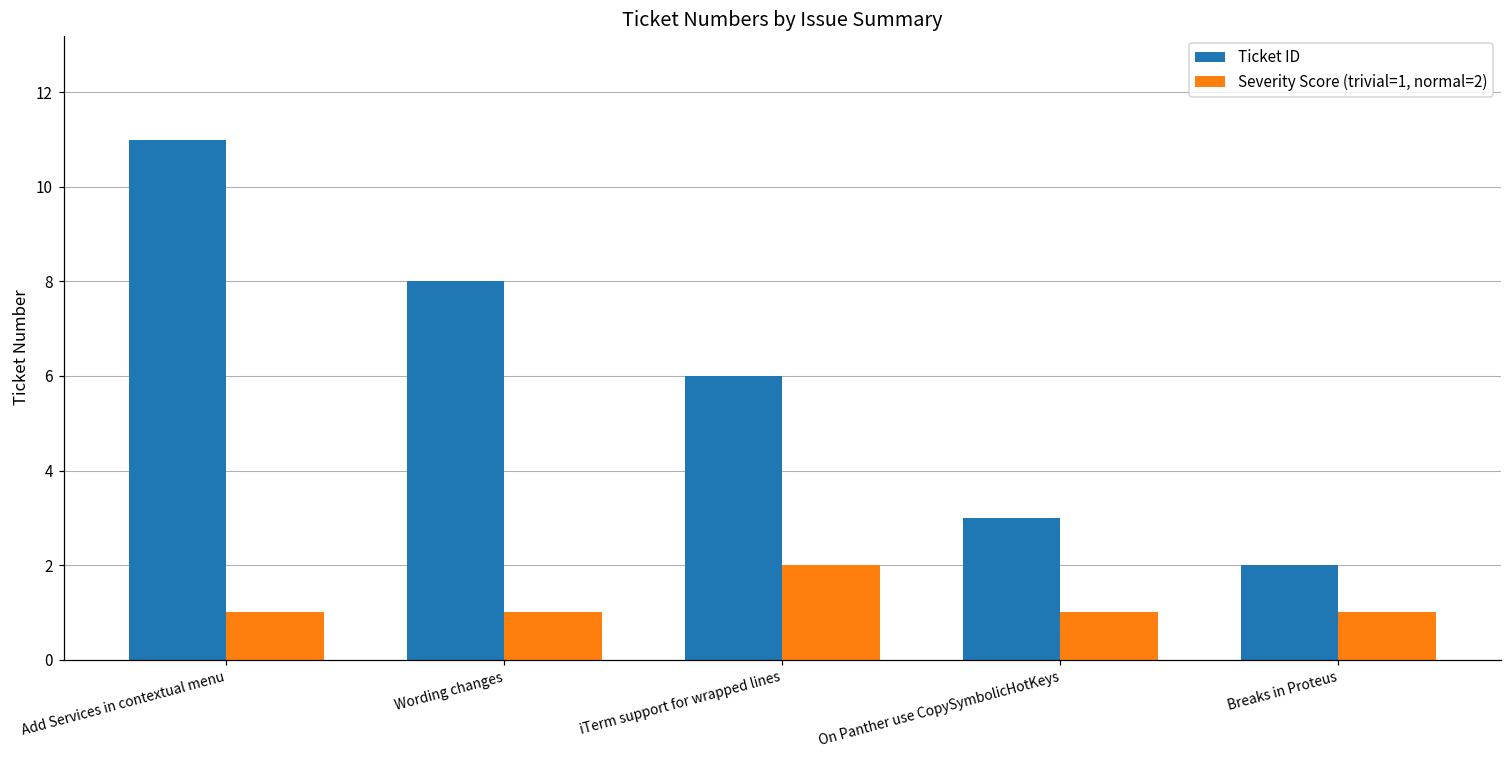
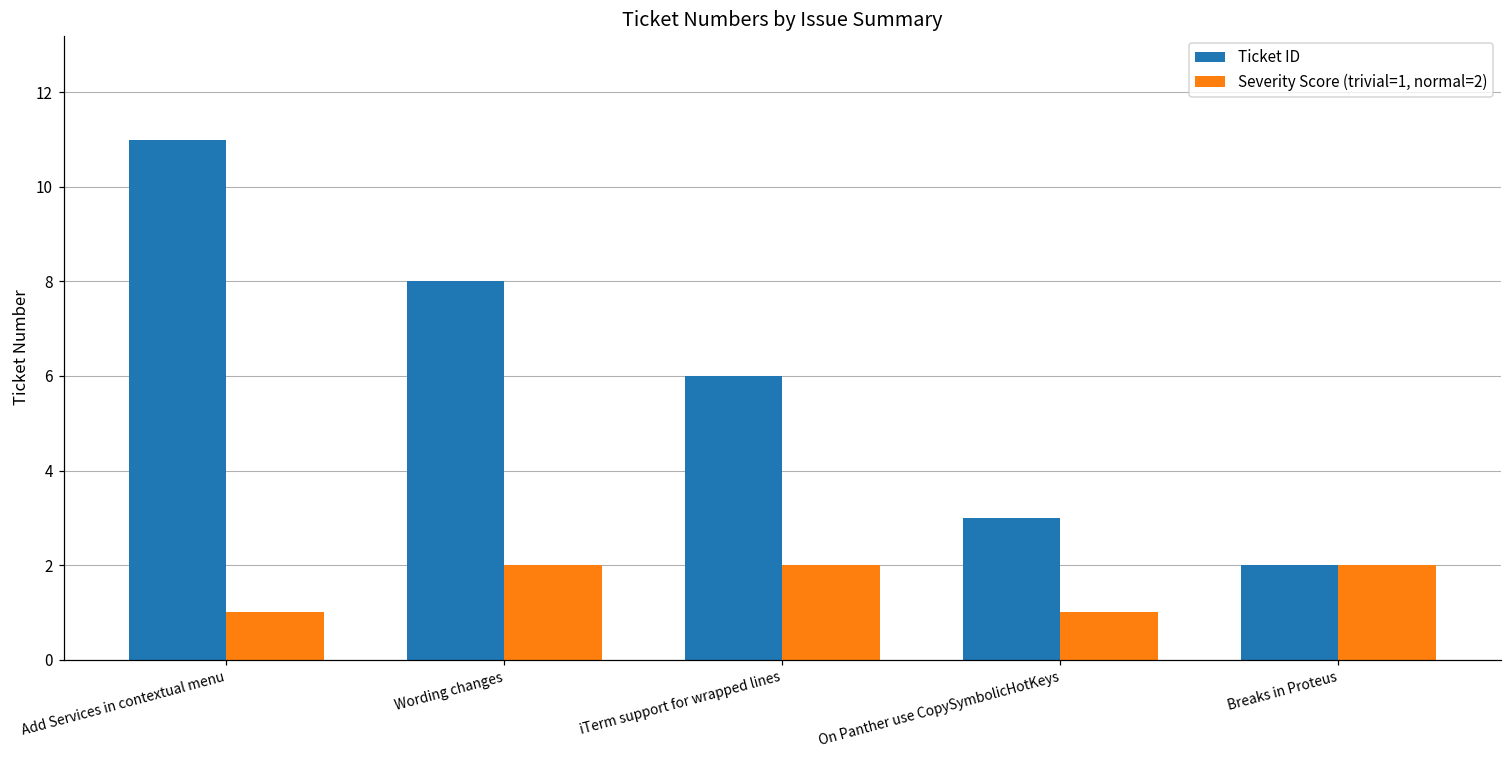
Severity Score (trivial=1, normal=2), Wording changes: 1 -> 2
Severity Score (trivial=1, normal=2), Breaks in Proteus: 1 -> 2
